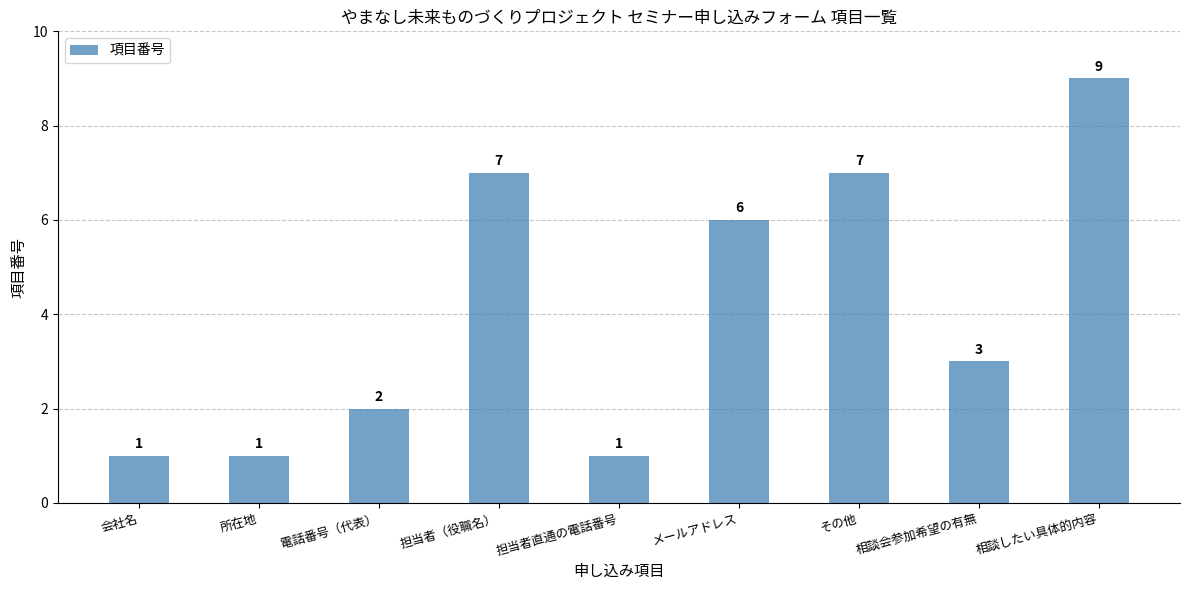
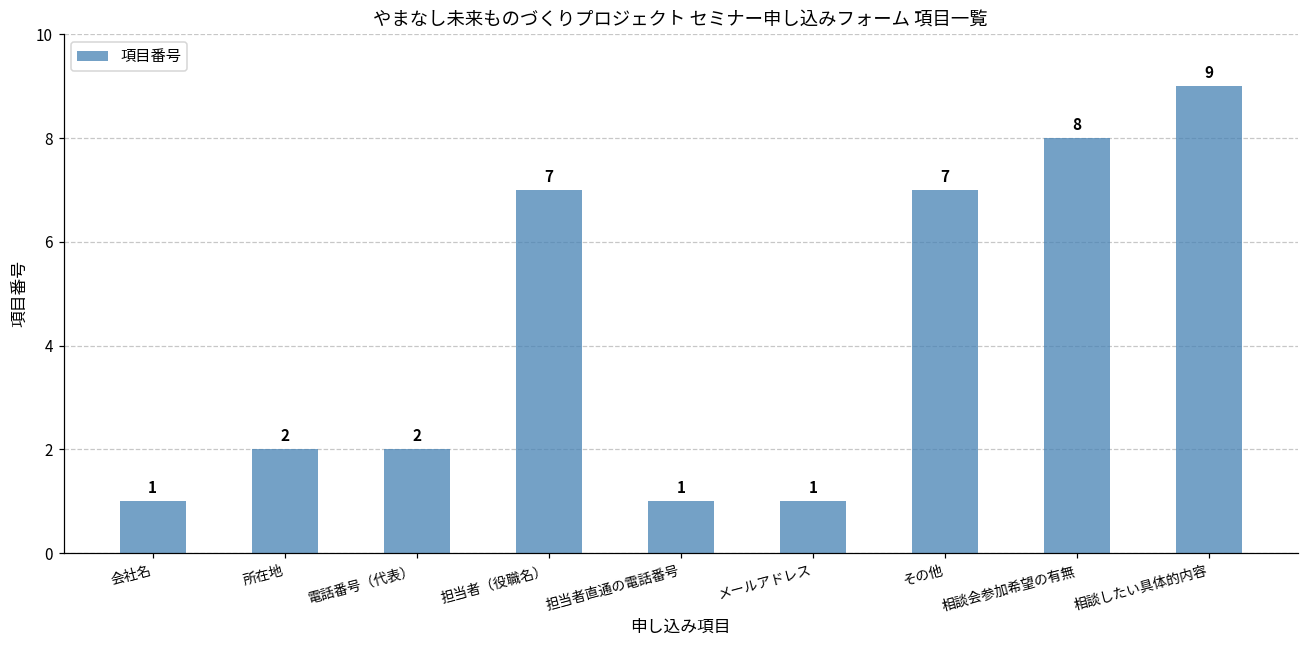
所在地: 1 -> 2
メールアドレス: 6 -> 1
相談会参加希望の有無: 3 -> 8
